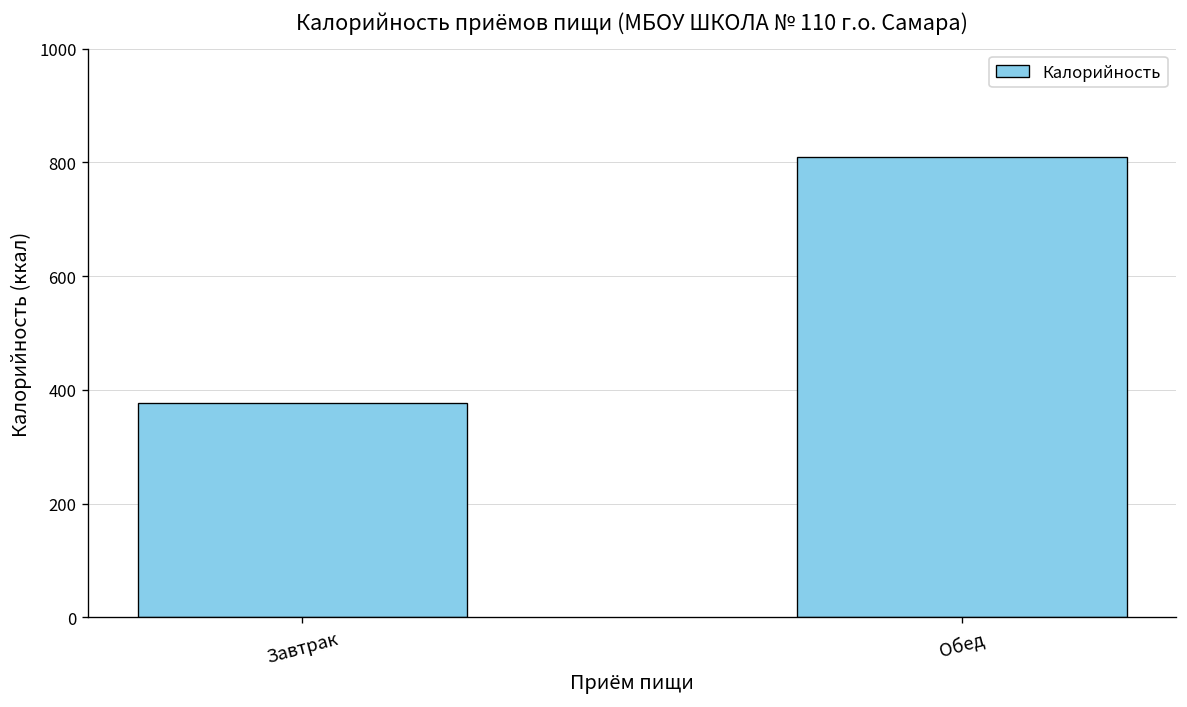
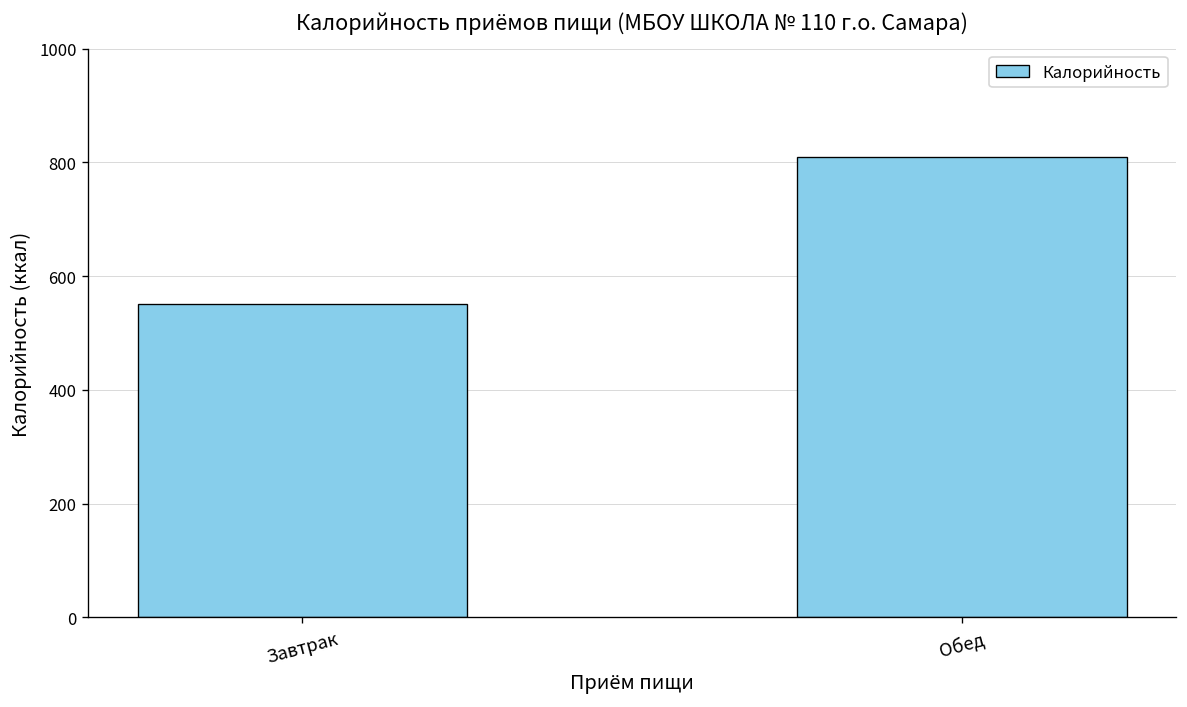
Завтрак: 380 -> 550
